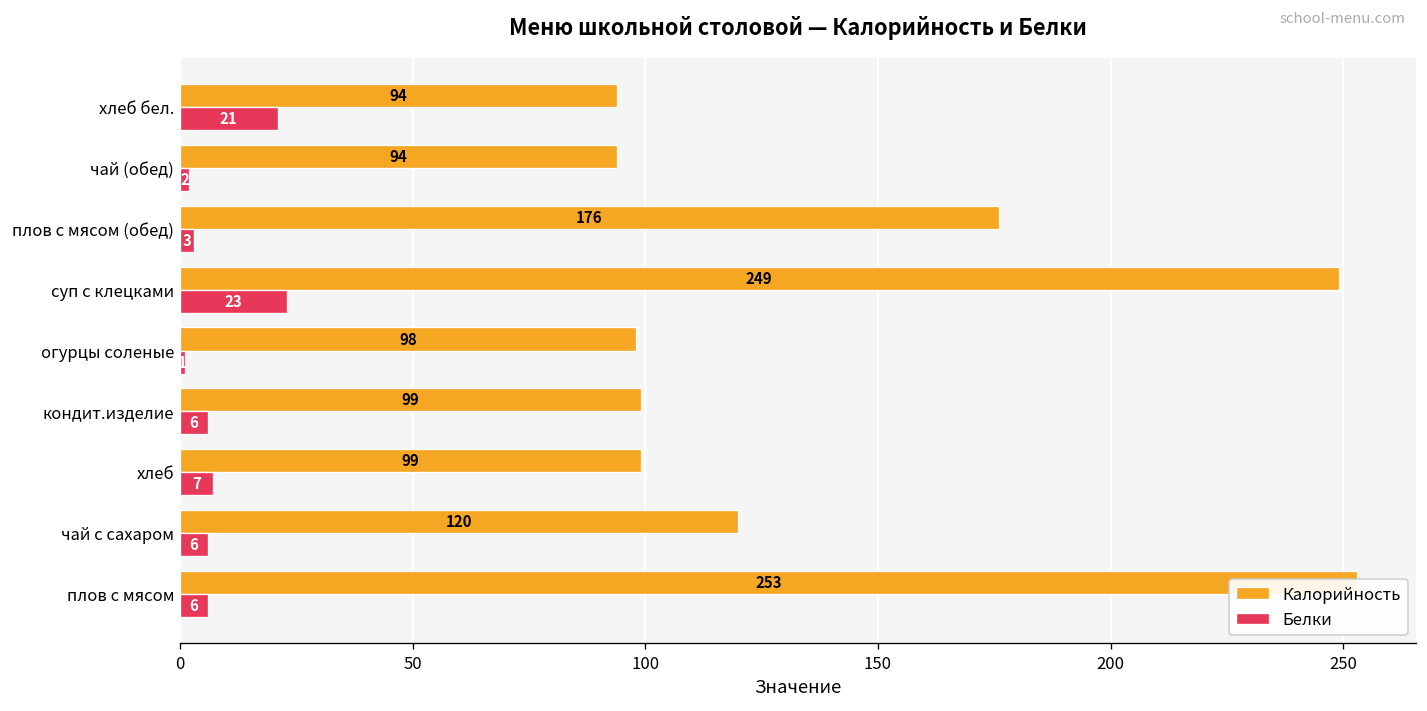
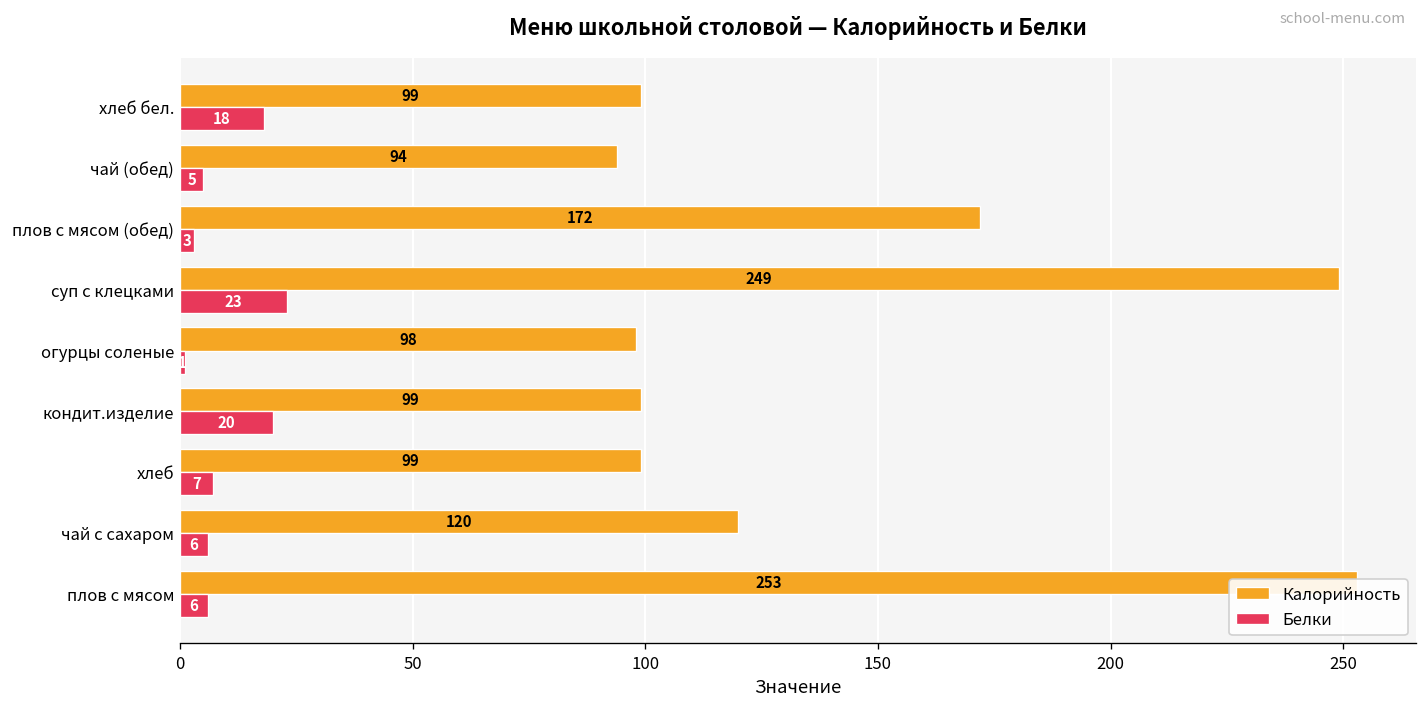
Калорийность, хлеб бел.: 94 -> 99
Белки, хлеб бел.: 21 -> 18
Белки, чай (обед): 2 -> 5
Калорийность, плов с мясом (обед): 176 -> 172
Белки, кондит.изделие: 6 -> 20
